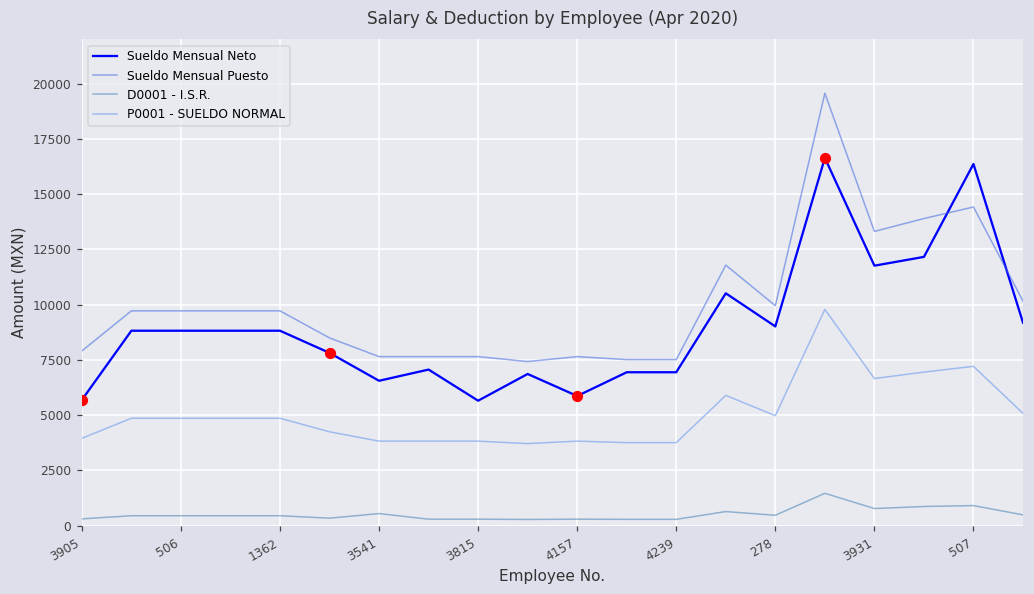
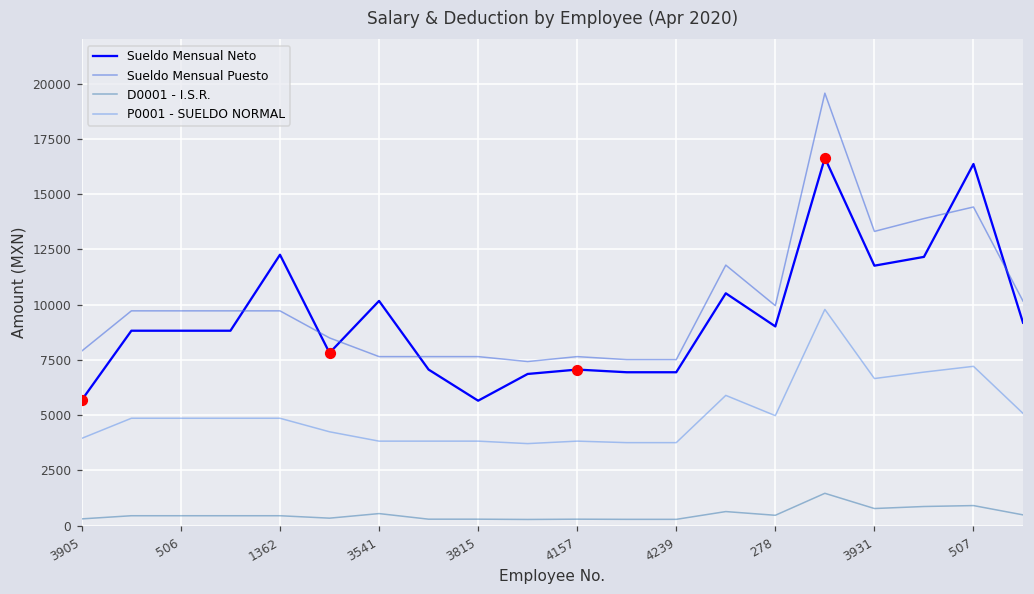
Sueldo Mensual Neto, 1362: 8800 -> 12300
Sueldo Mensual Neto, 3541: 6600 -> 10200
Sueldo Mensual Neto, 4157: 5900 -> 7100
